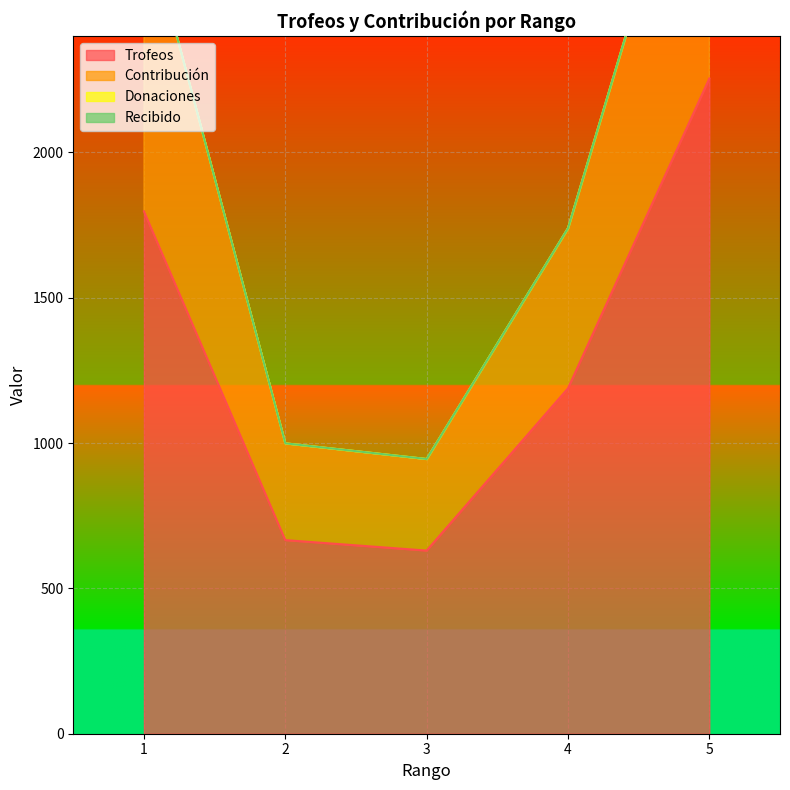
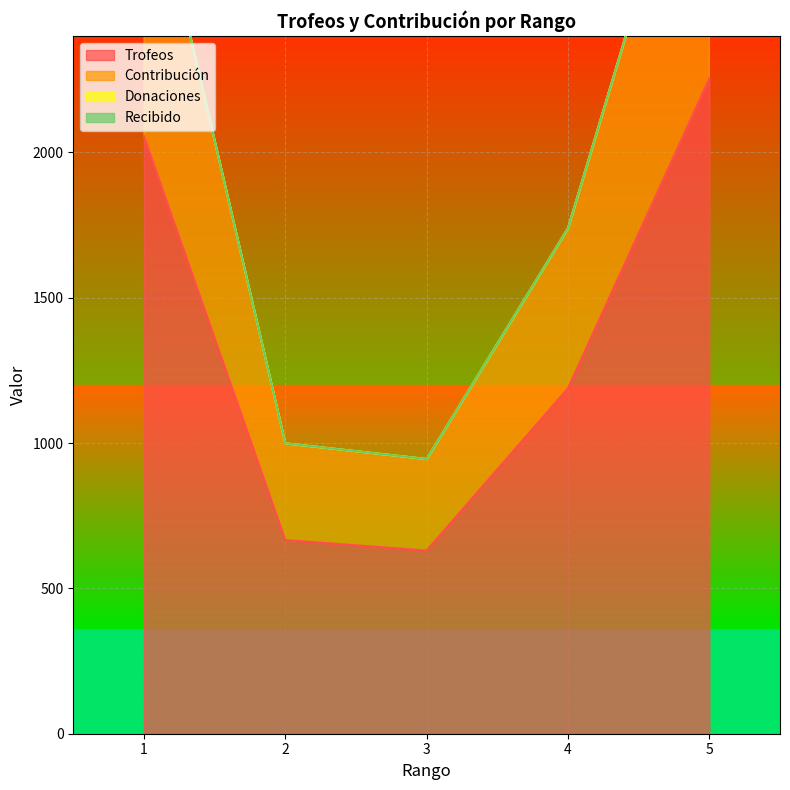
Trofeos, 1: 1800 -> 2060
